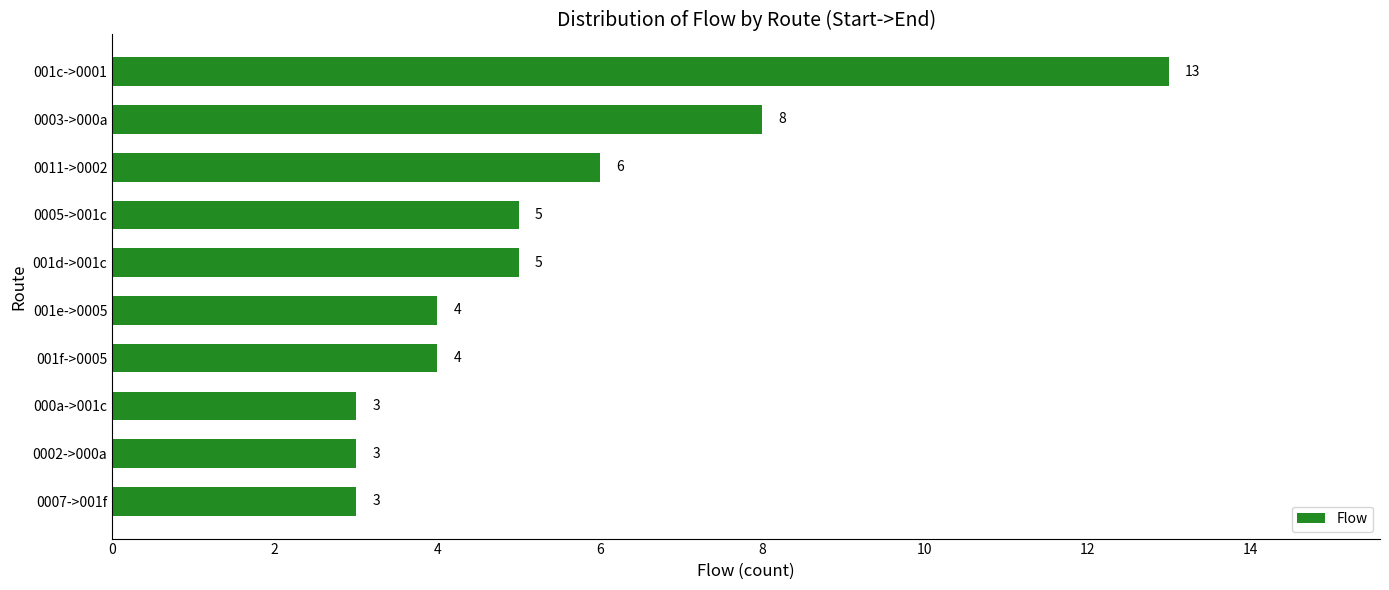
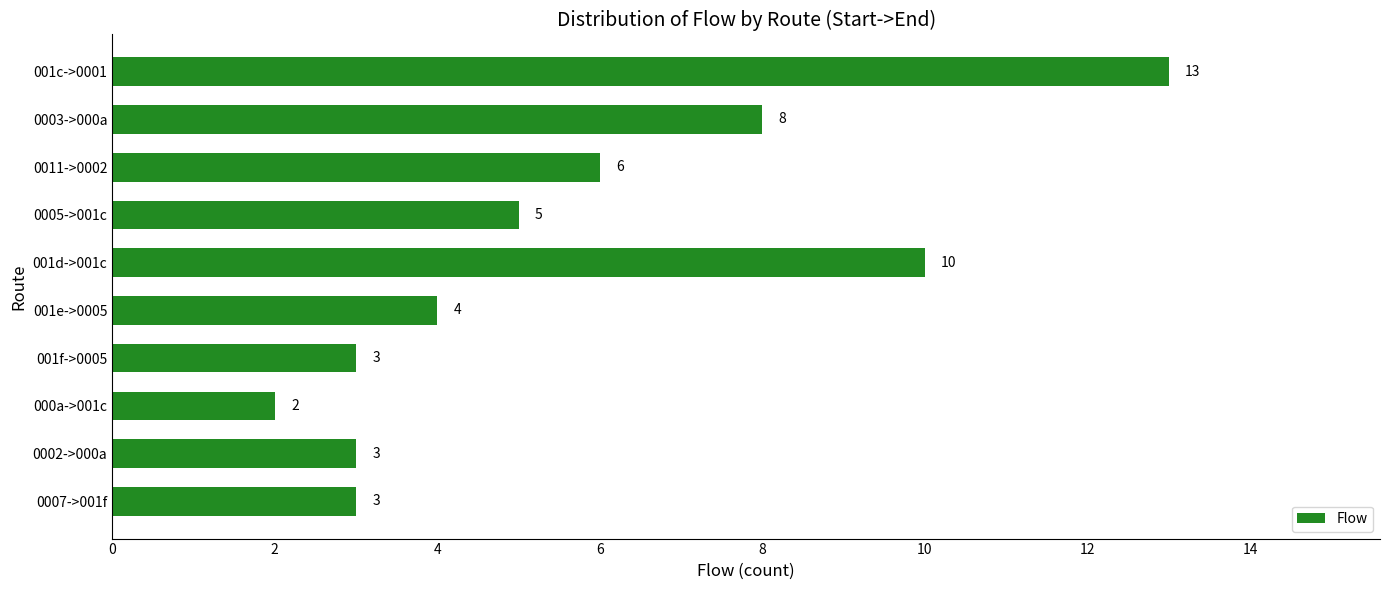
001d->001c: 5 -> 10
001f->0005: 4 -> 3
000a->001c: 3 -> 2
